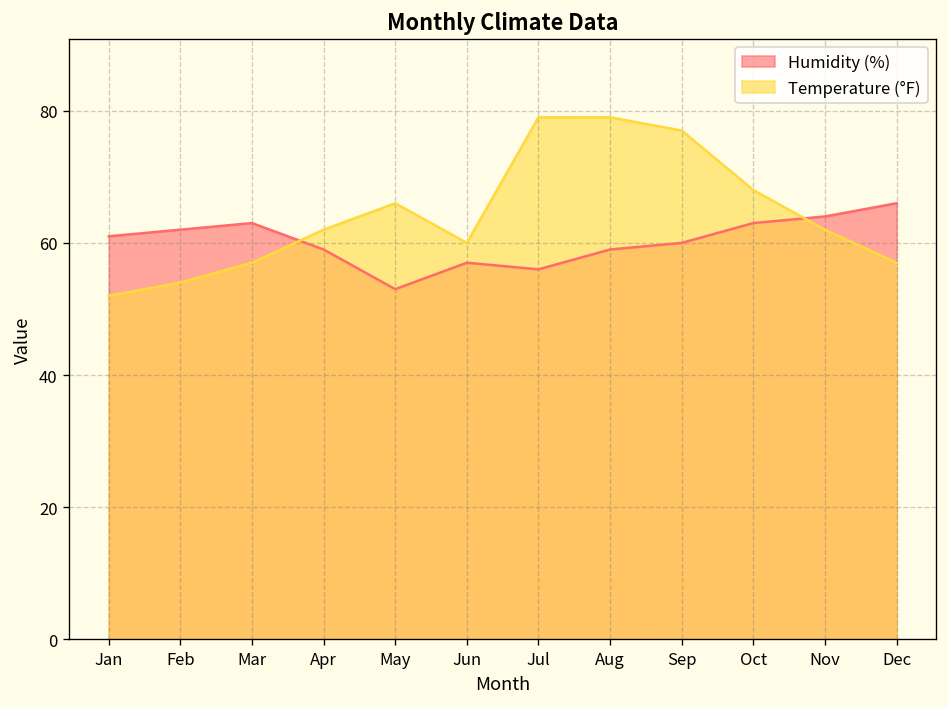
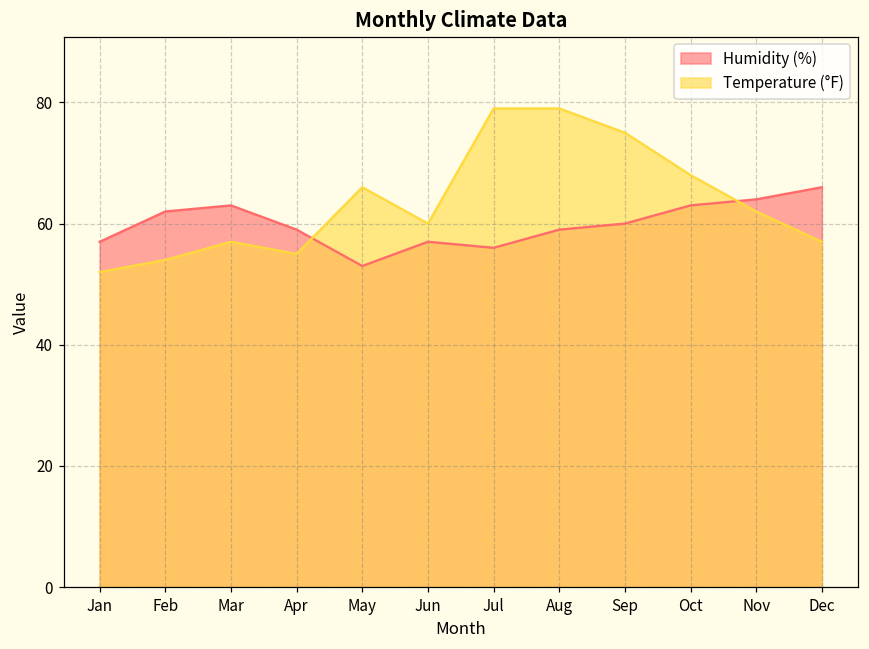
Humidity (%), Jan: 61 -> 57
Temperature (°F), Apr: 62 -> 55
Temperature (°F), Sep: 77 -> 75
